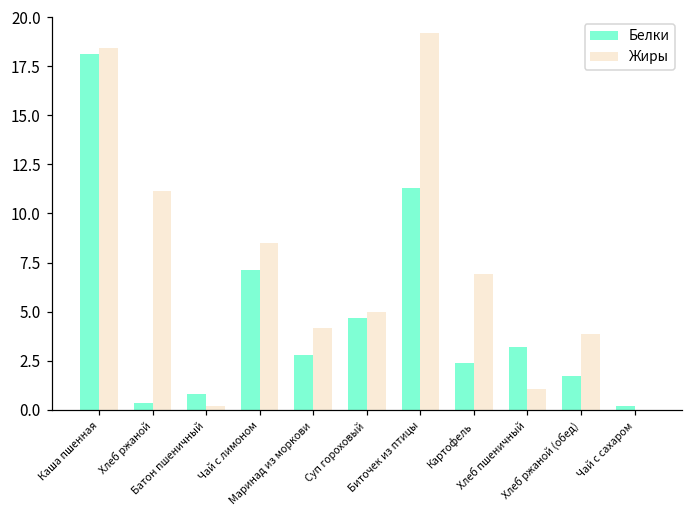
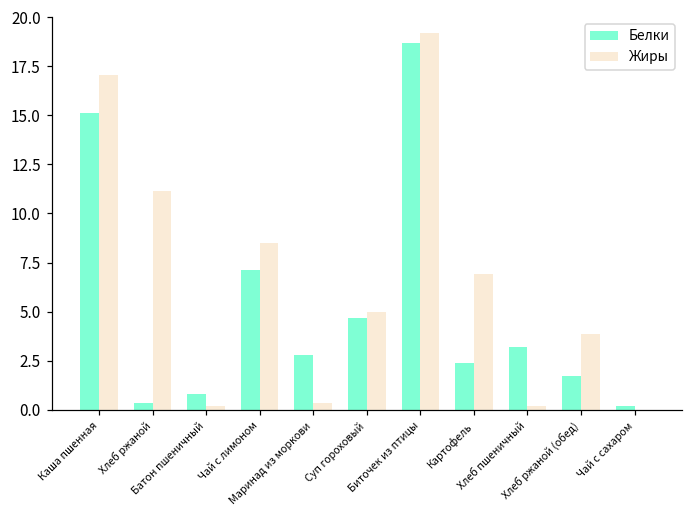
Белки, Каша пшенная: 18.1 -> 15.1
Жиры, Каша пшенная: 18.4 -> 17.1
Жиры, Маринад из моркови: 4.2 -> 0.4
Белки, Биточек из птицы: 11.3 -> 18.7
Жиры, Хлеб пшеничный: 1.1 -> 0.2
